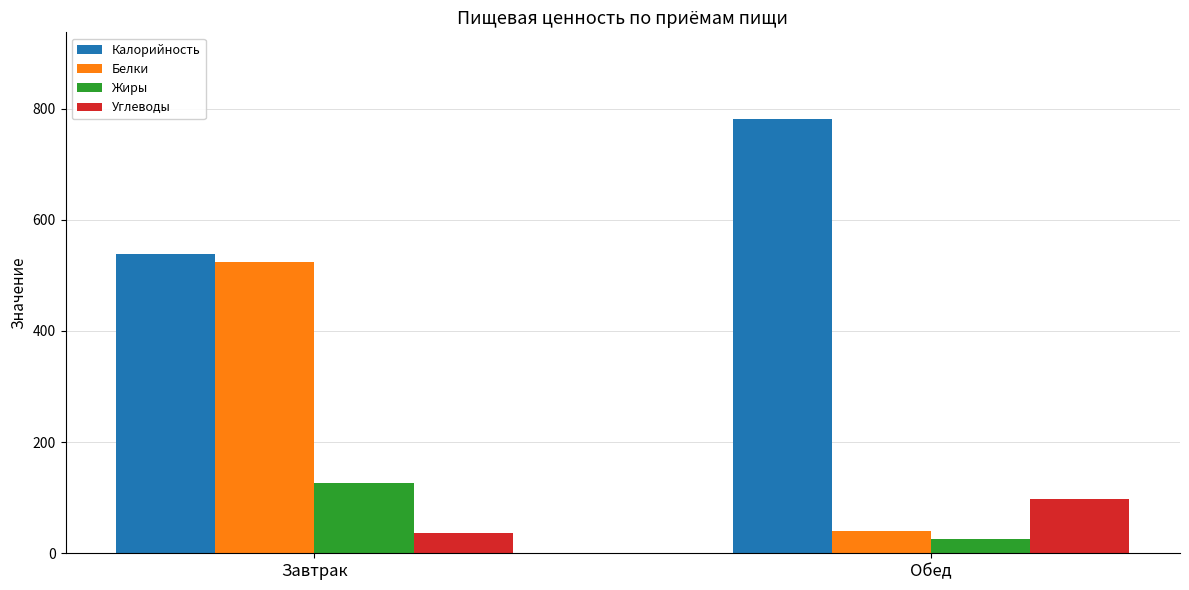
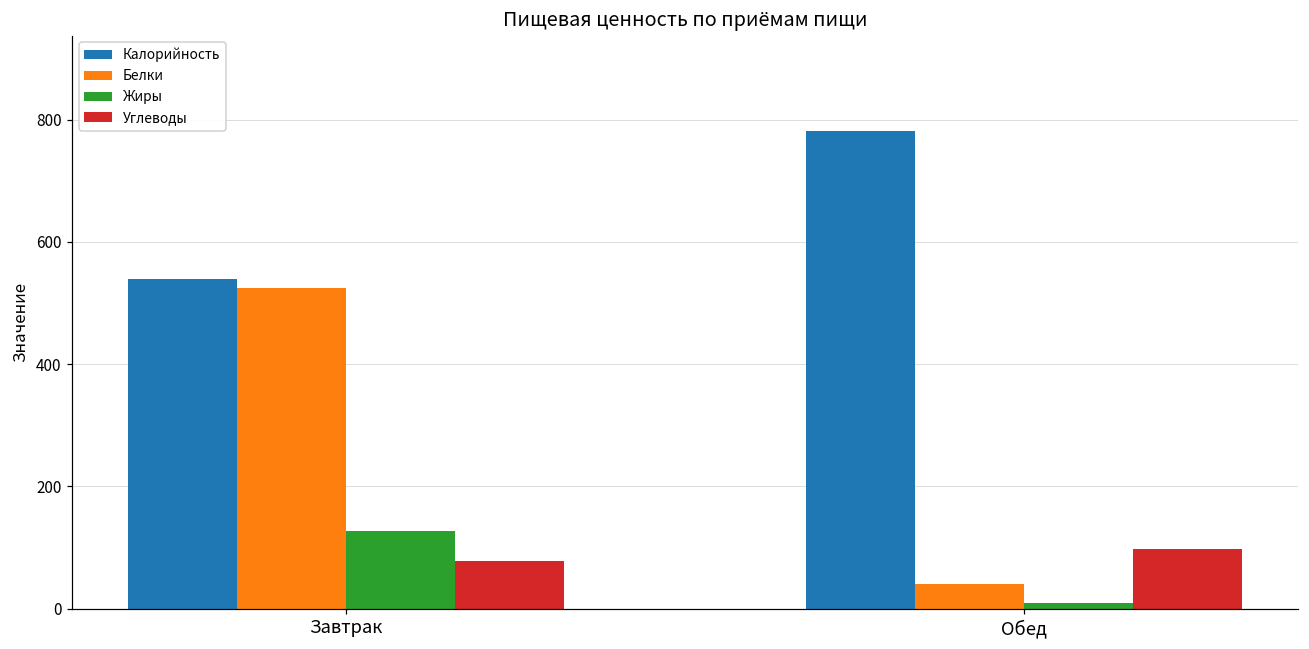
Углеводы, Завтрак: 40 -> 80
Жиры, Обед: 20 -> 10
